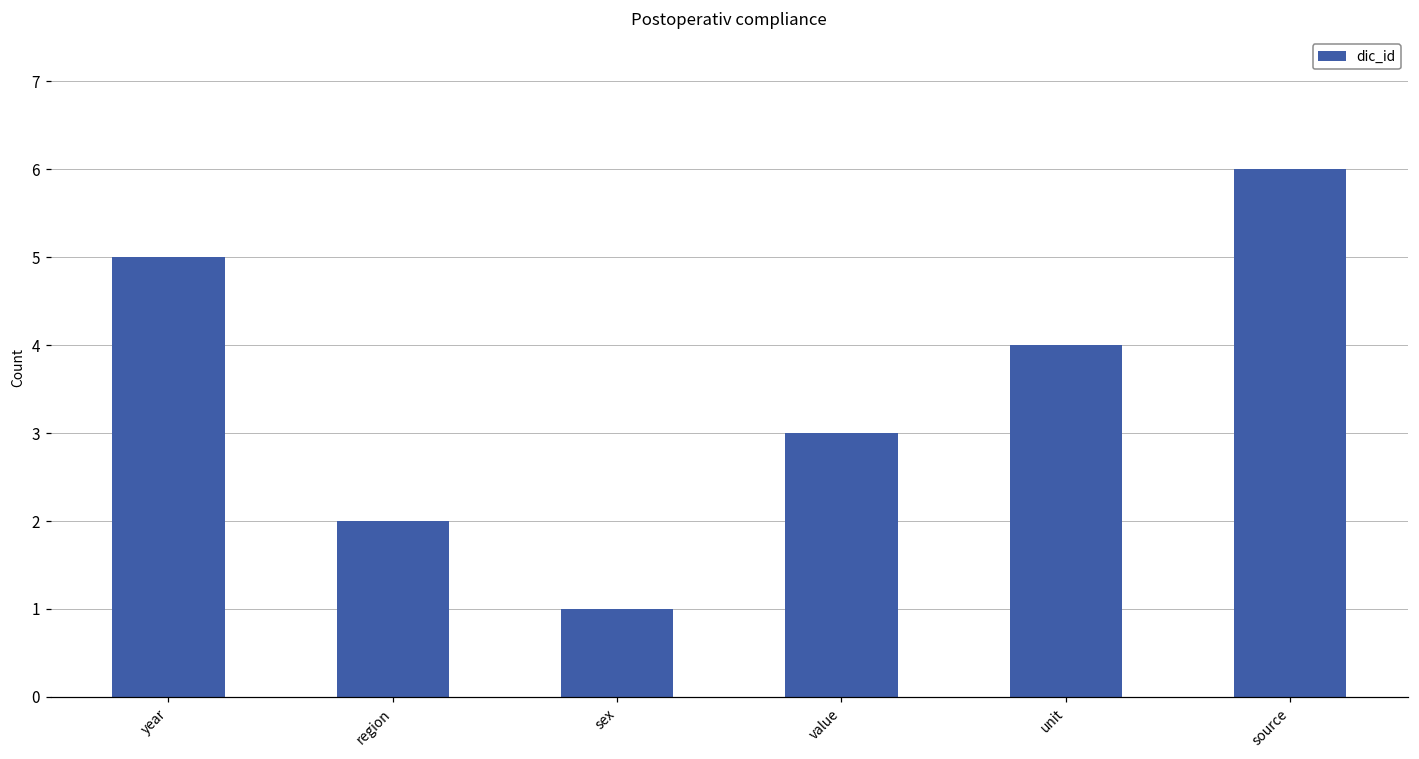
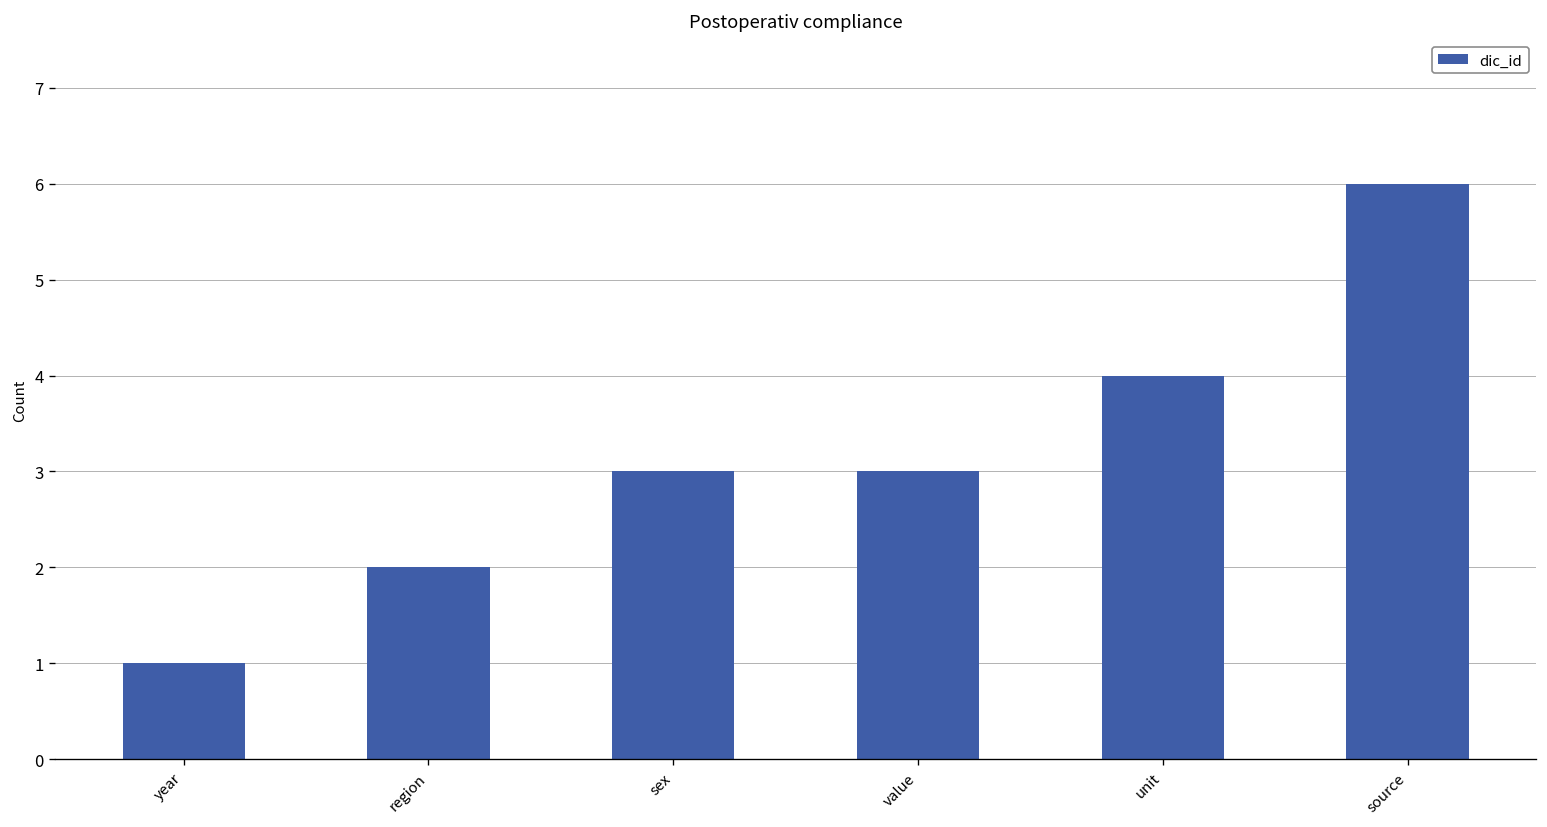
year: 5 -> 1
sex: 1 -> 3
